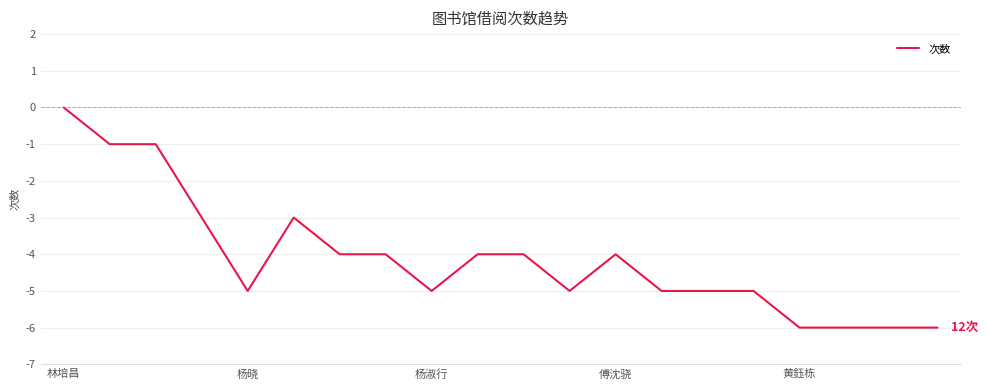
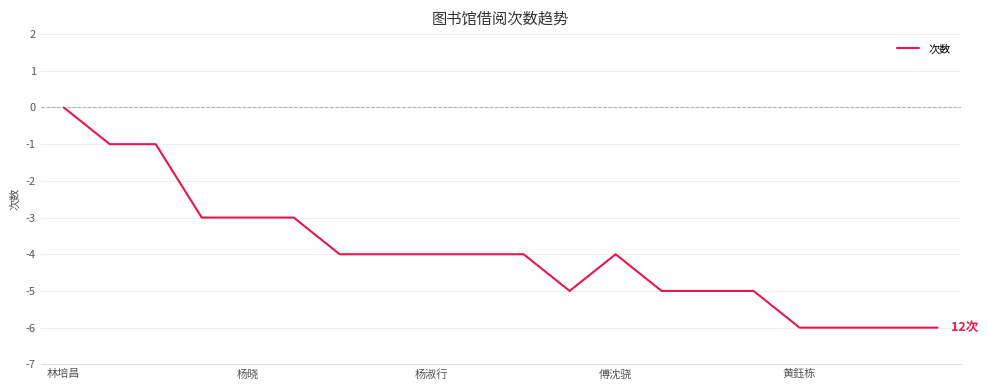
杨晓: -5.0 -> -3.0
杨淑行: -5.0 -> -4.0
